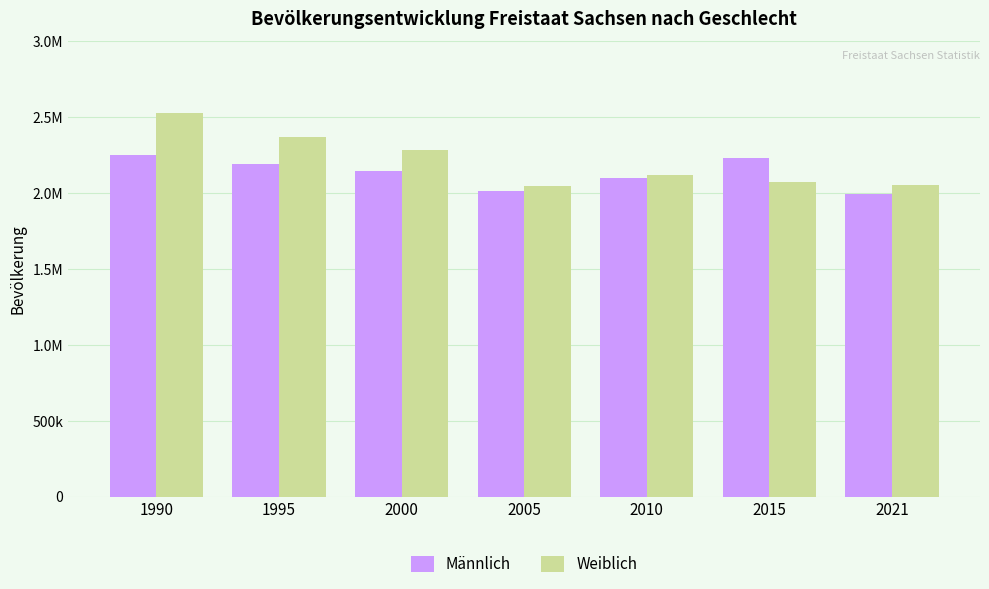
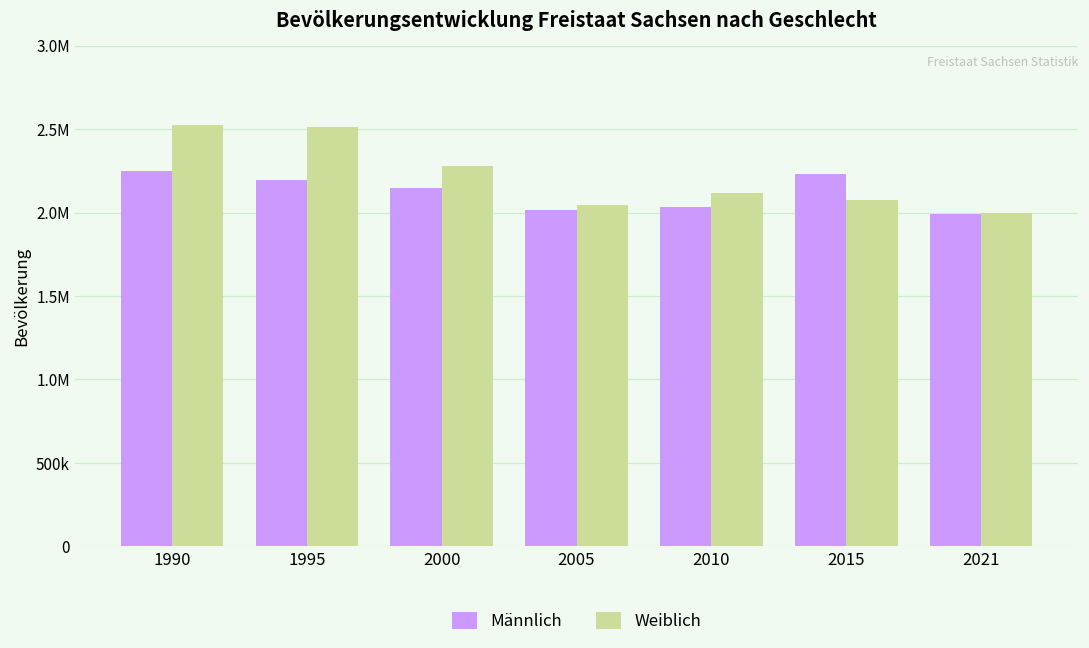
Weiblich, 1995: 2370000 -> 2510000
Männlich, 2010: 2100000 -> 2030000
Weiblich, 2021: 2050000 -> 2000000
